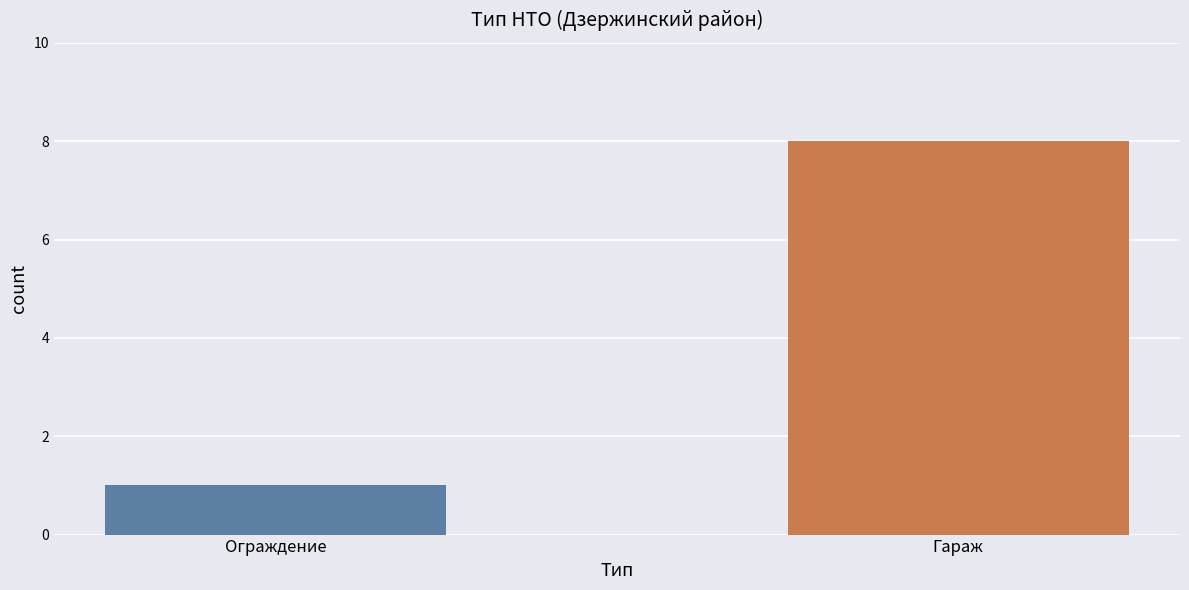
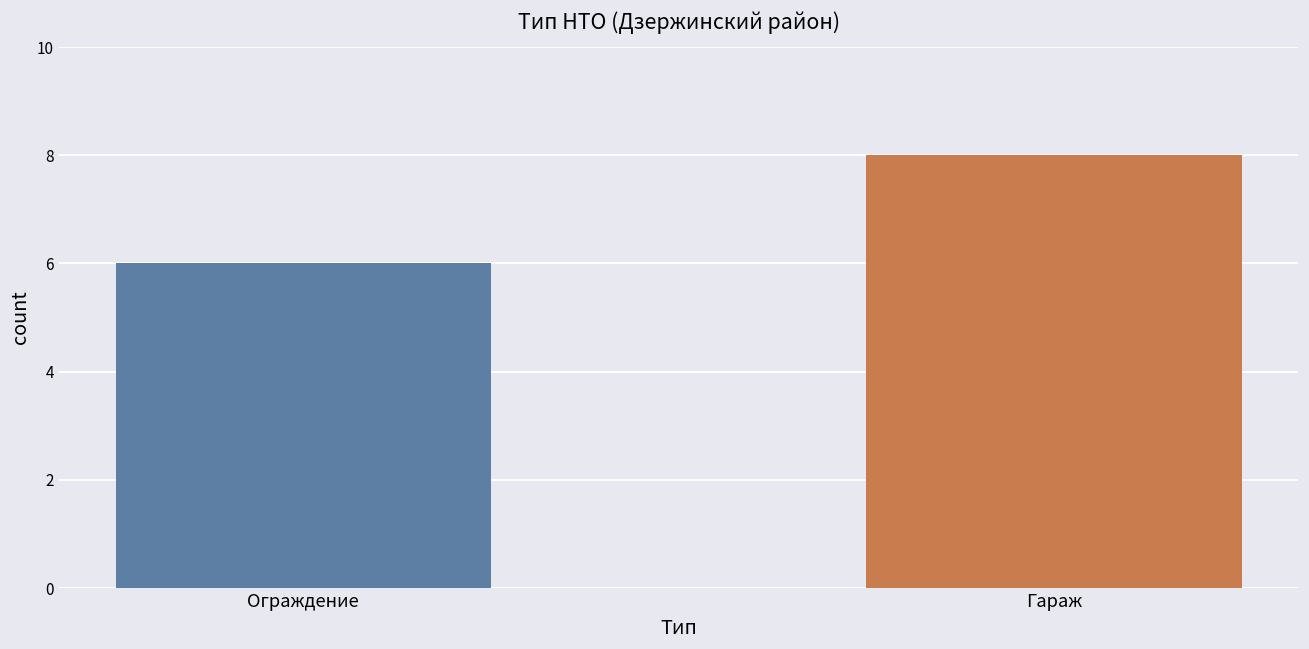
Ограждение: 1 -> 6
